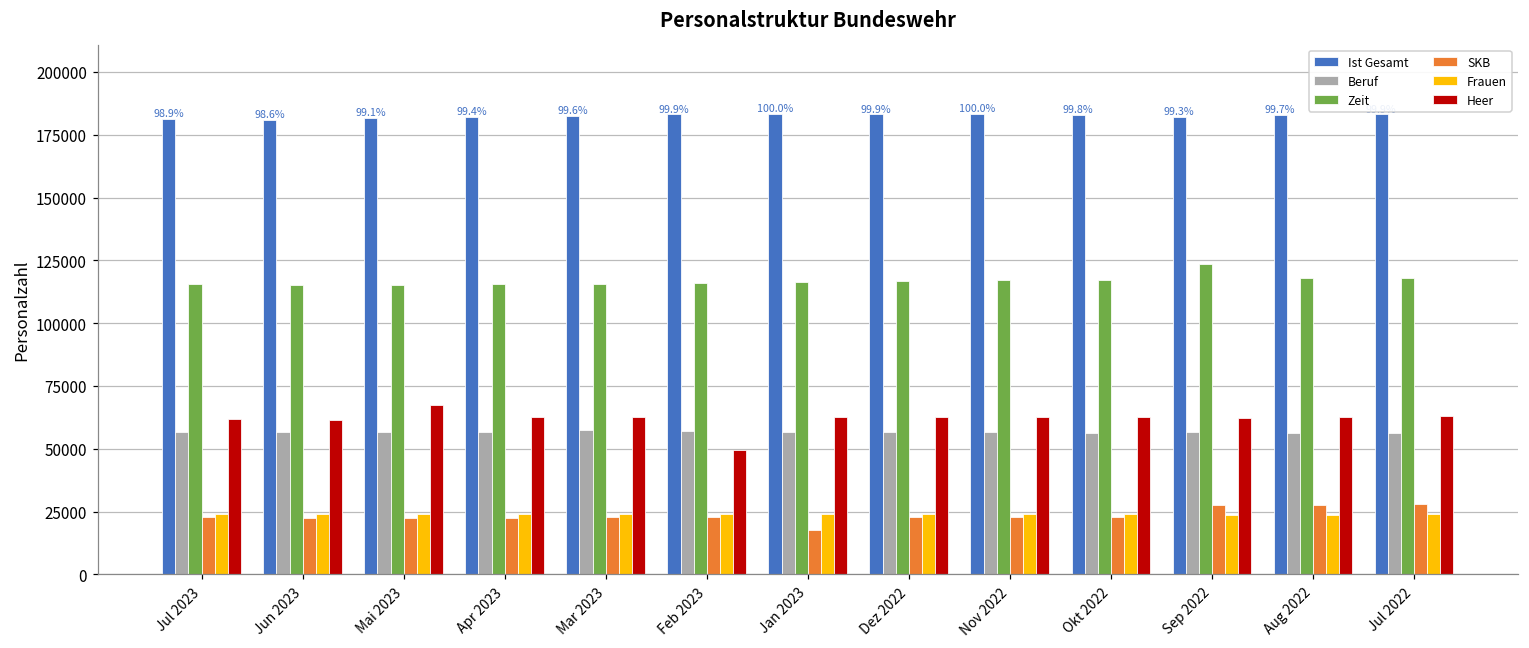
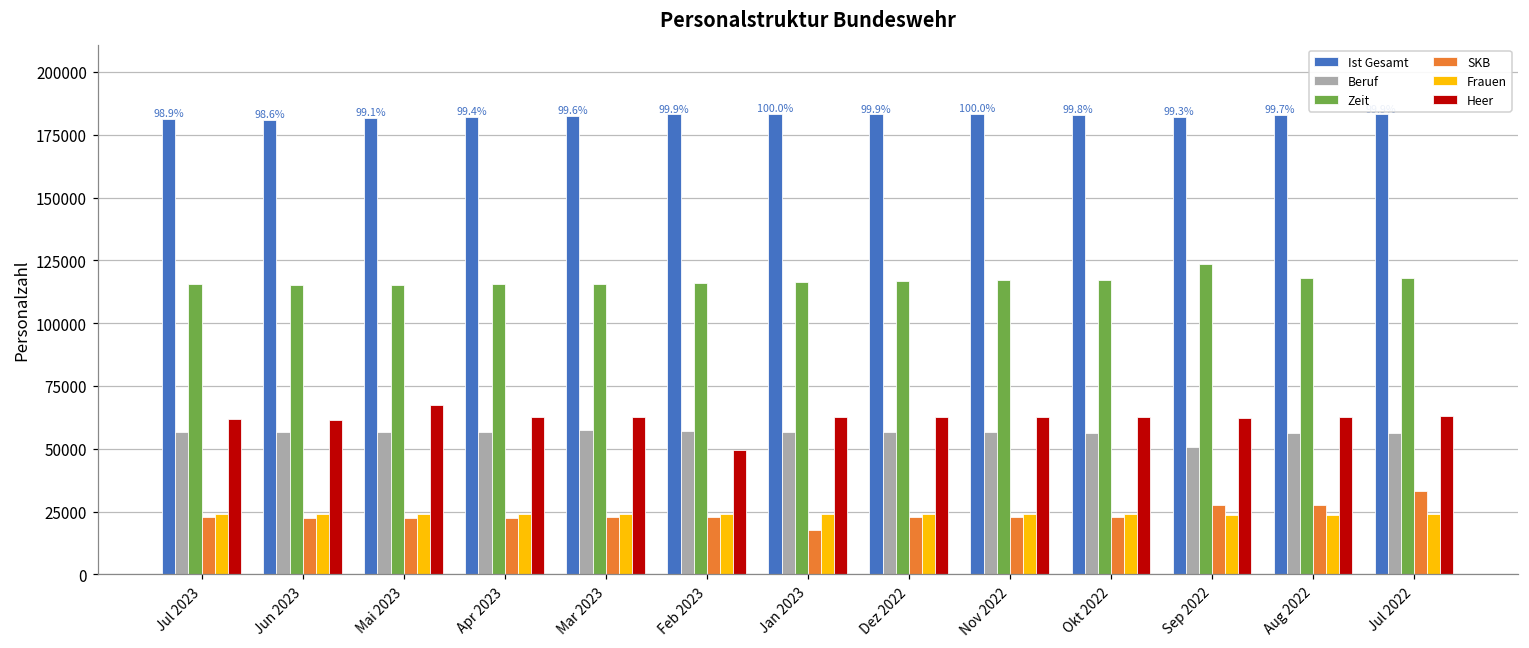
Beruf, Sep 2022: 57000 -> 51000
SKB, Jul 2022: 28000 -> 33000
